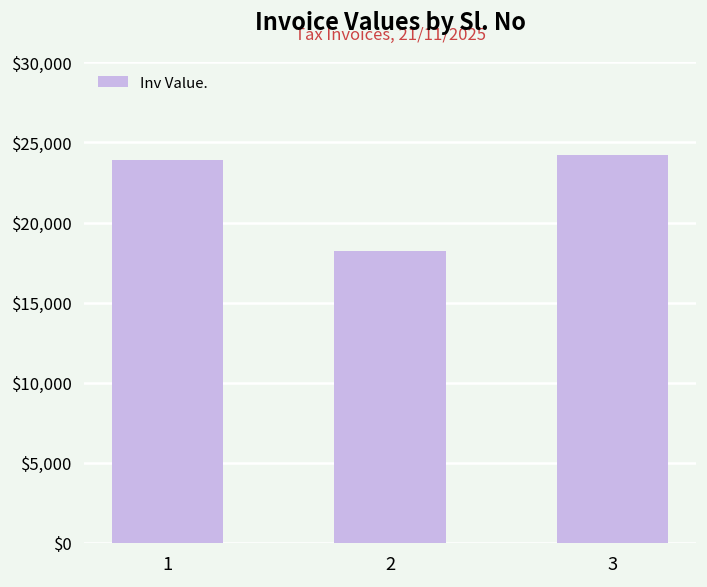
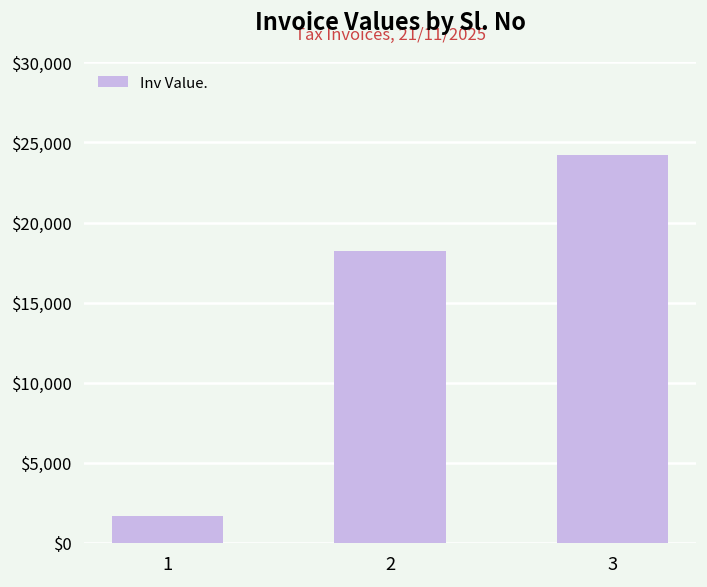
1: $23,900 -> $1,700
